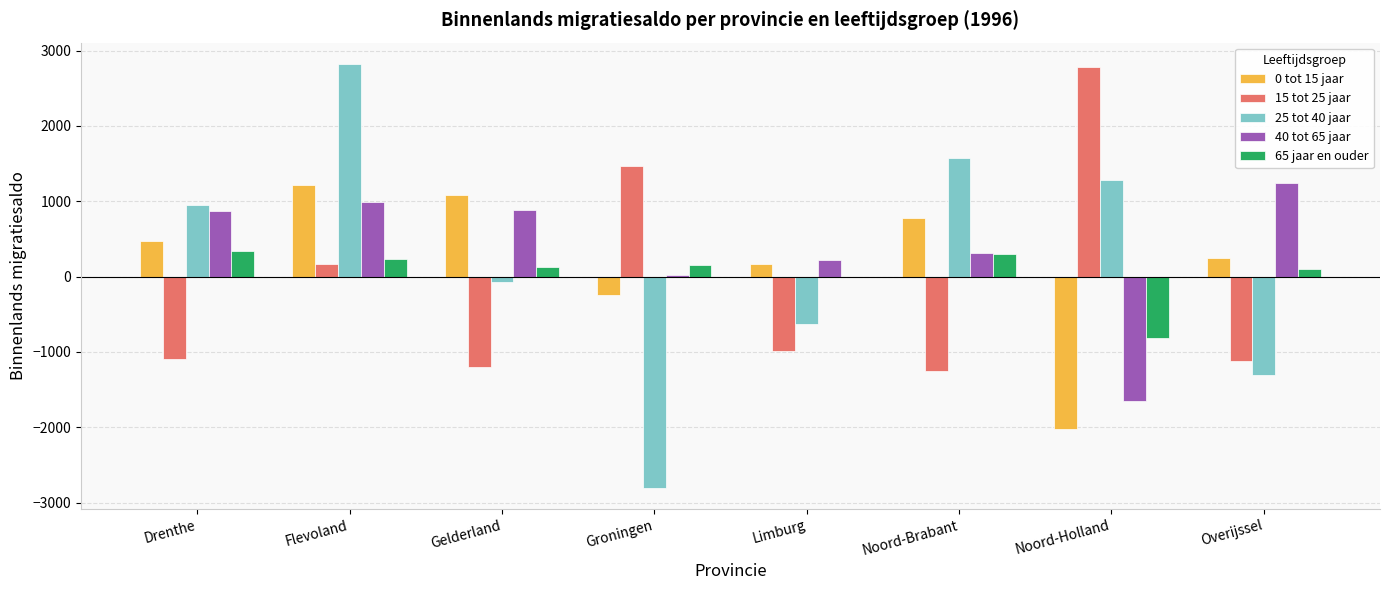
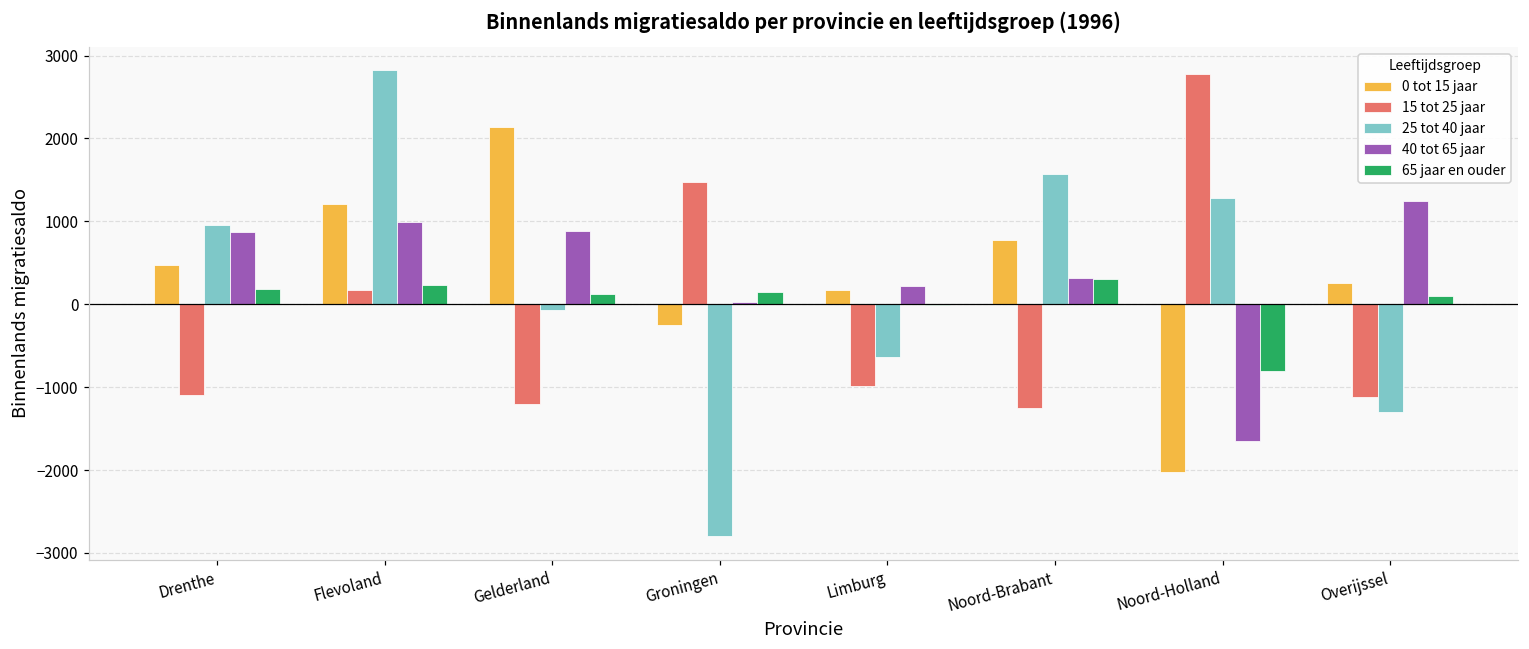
65 jaar en ouder, Drenthe: 300 -> 200
0 tot 15 jaar, Gelderland: 1100 -> 2100
